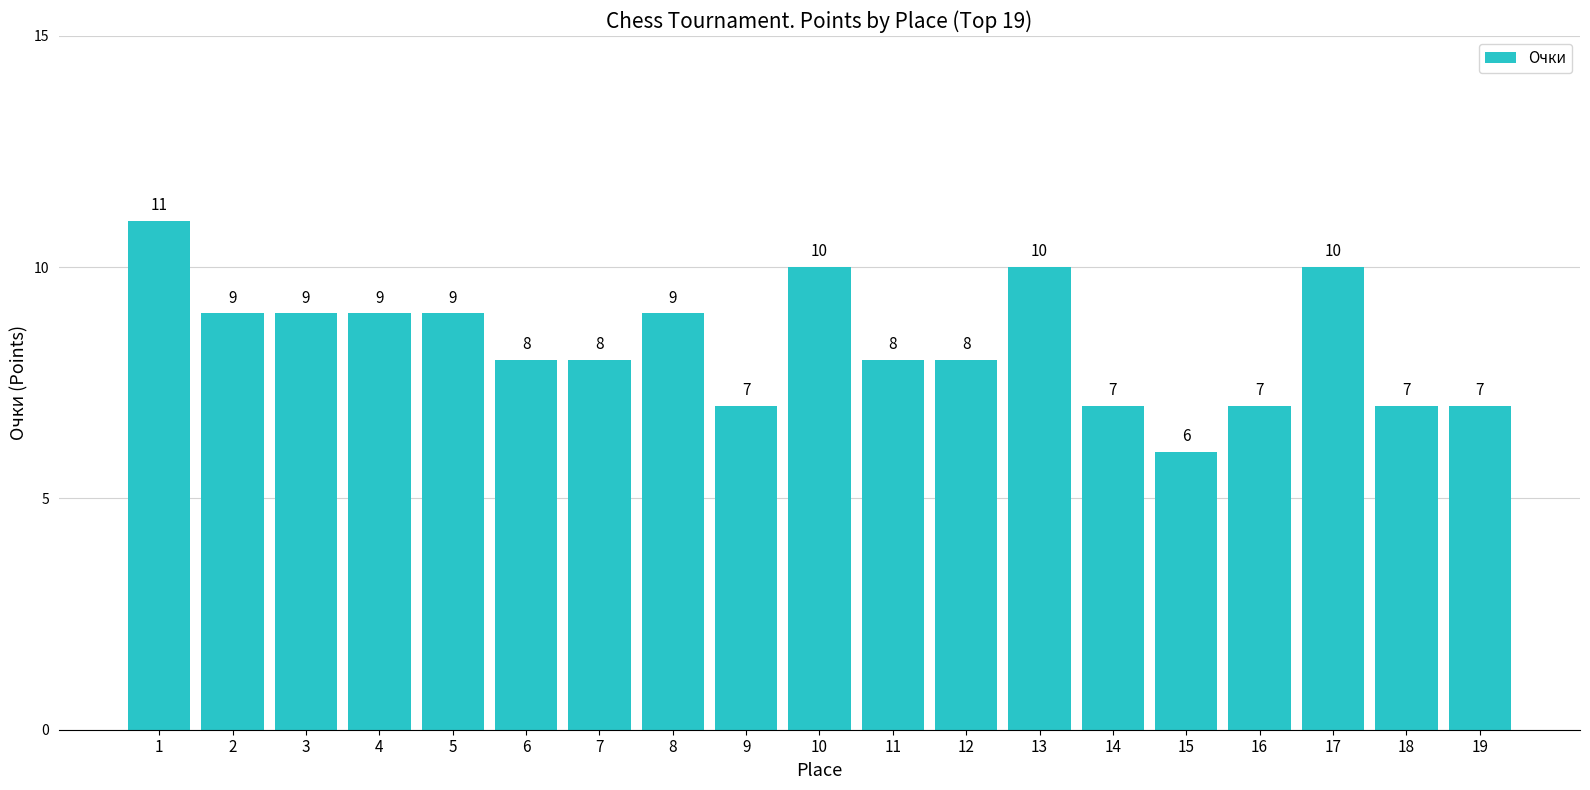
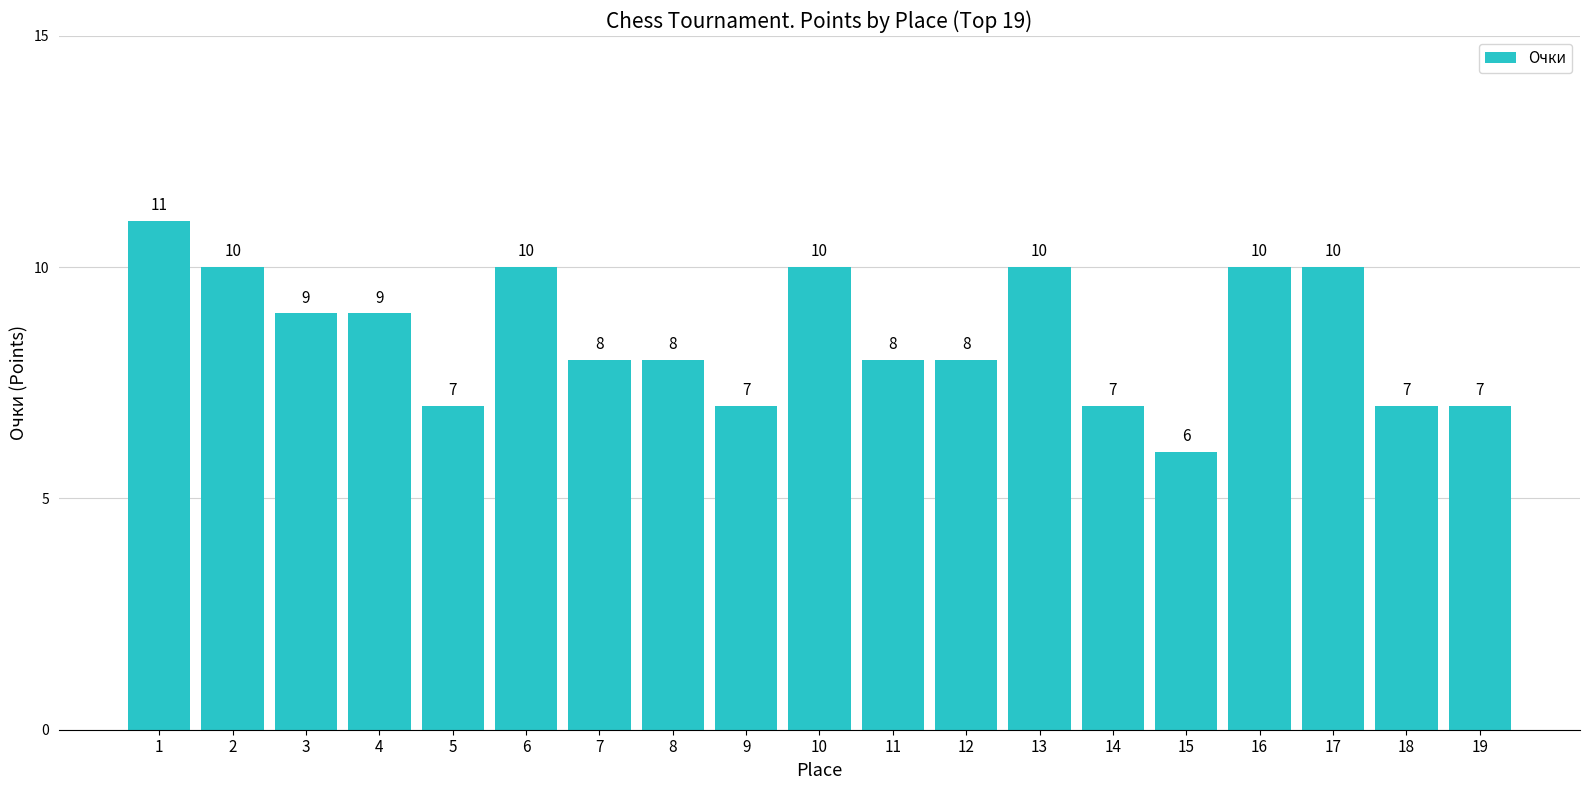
2: 9 -> 10
5: 9 -> 7
6: 8 -> 10
8: 9 -> 8
16: 7 -> 10
